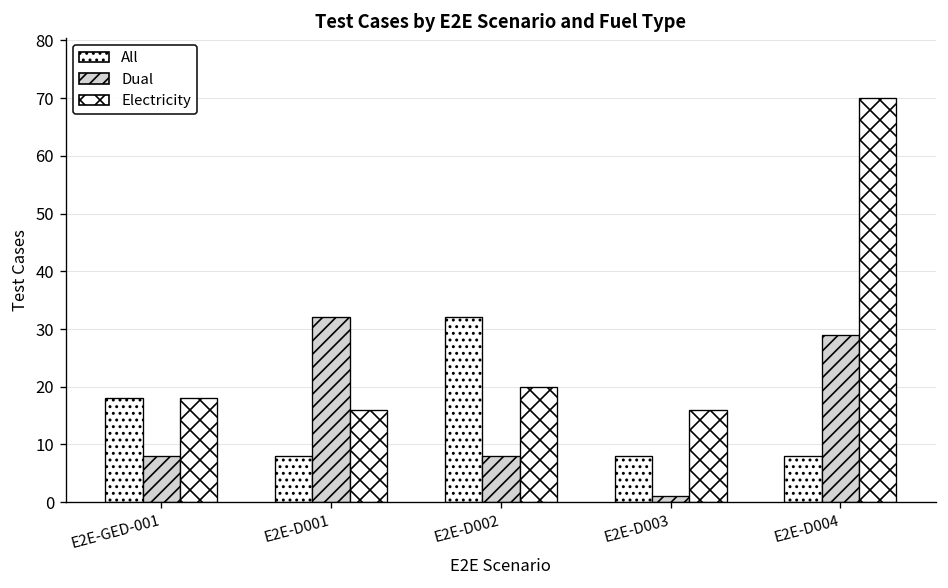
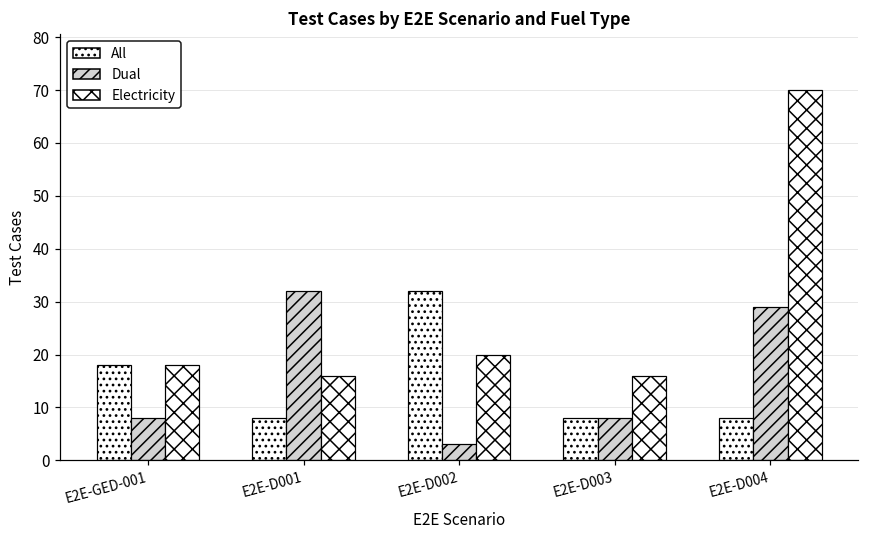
Dual, E2E-D002: 8 -> 3
Dual, E2E-D003: 1 -> 8
